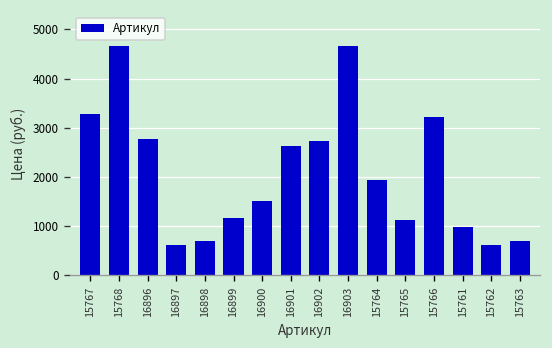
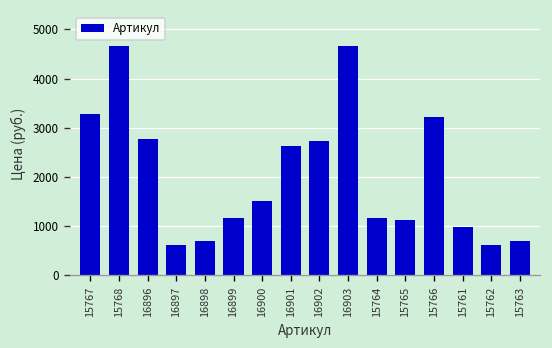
15764: 1900 -> 1200
